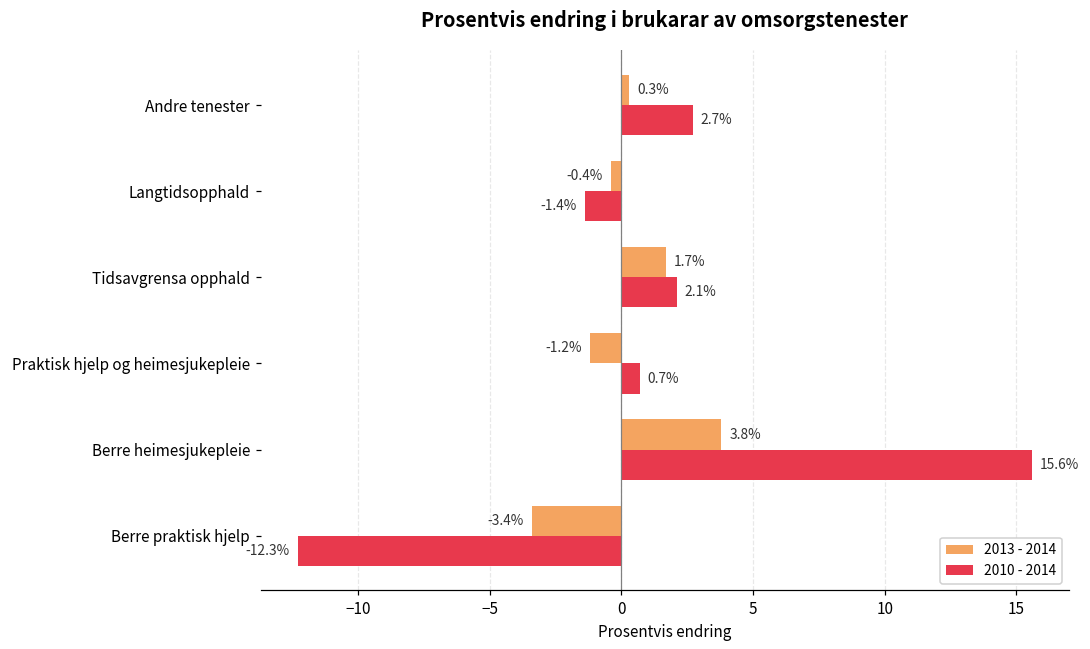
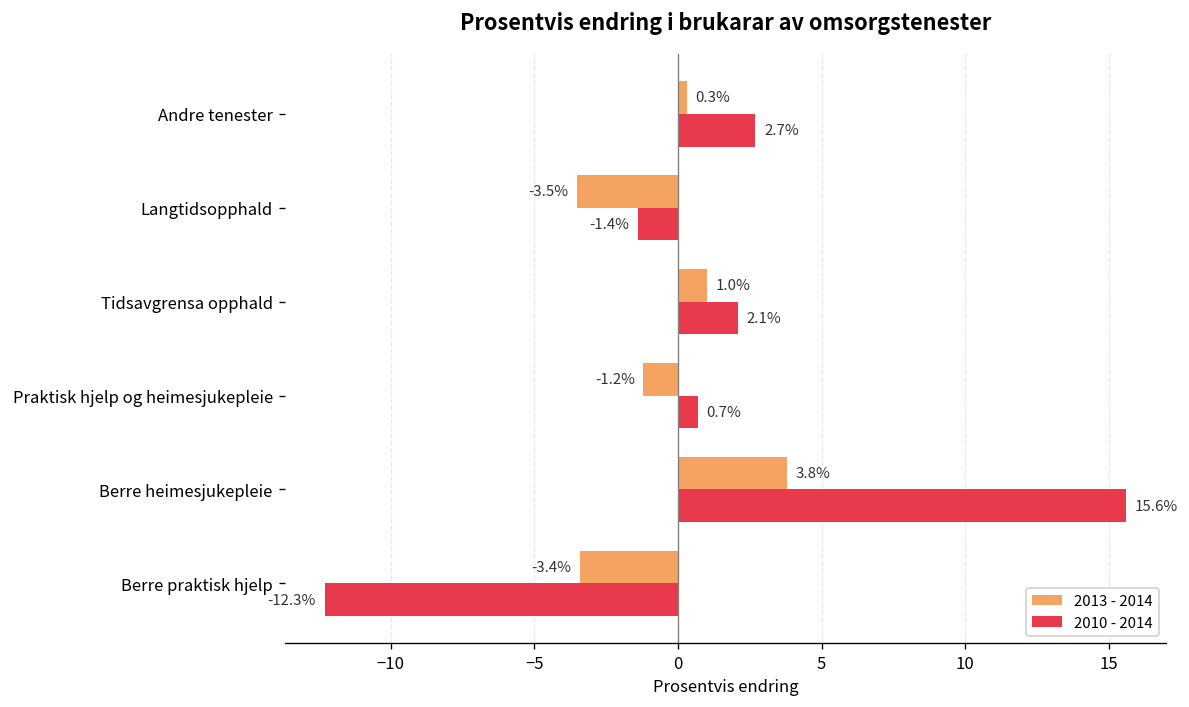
2013 - 2014, Langtidsopphald: -0.4% -> -3.5%
2013 - 2014, Tidsavgrensa opphald: 1.7% -> 1.0%
